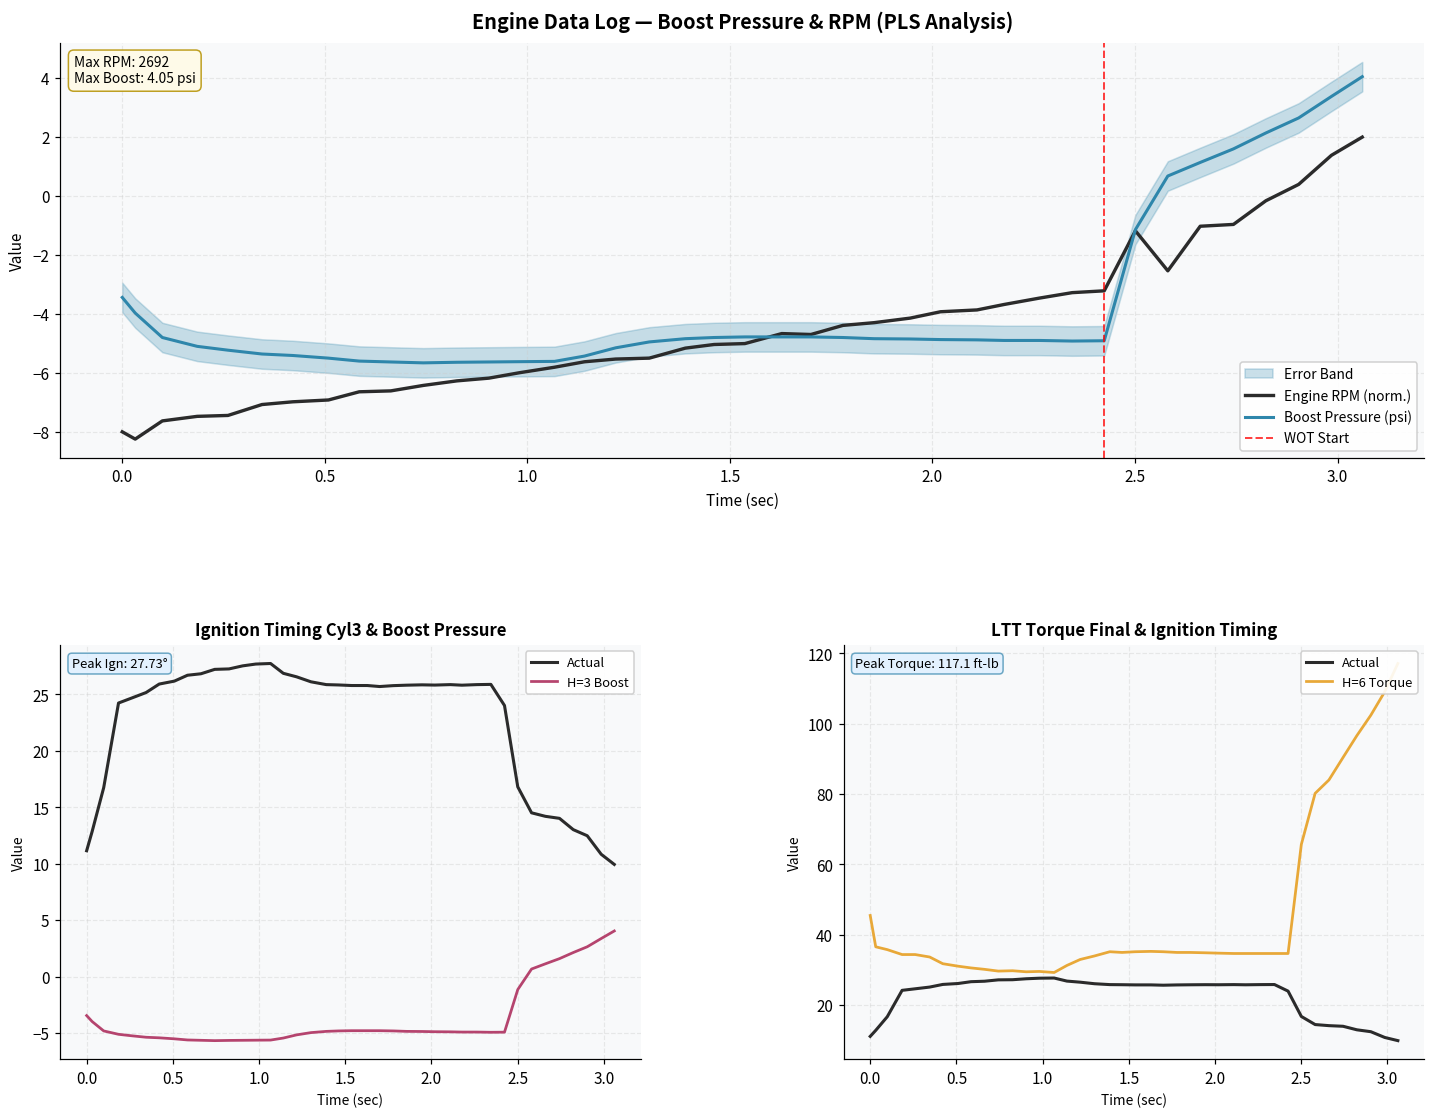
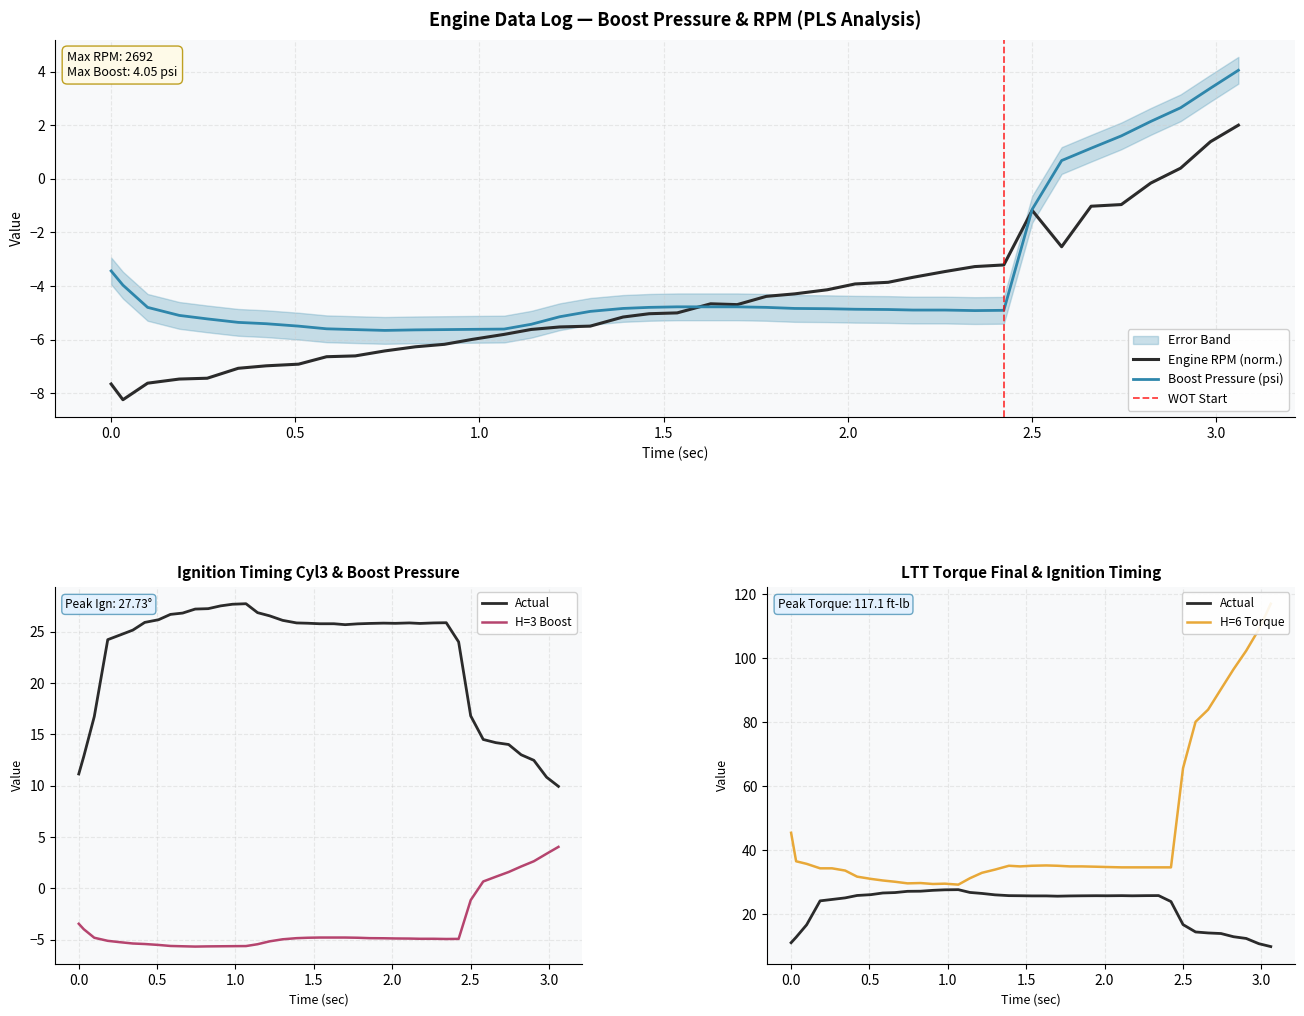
Engine Data Log — Boost Pressure & RPM (PLS Analysis), Engine RPM (norm.), 0.0: -8.0 -> -7.7
